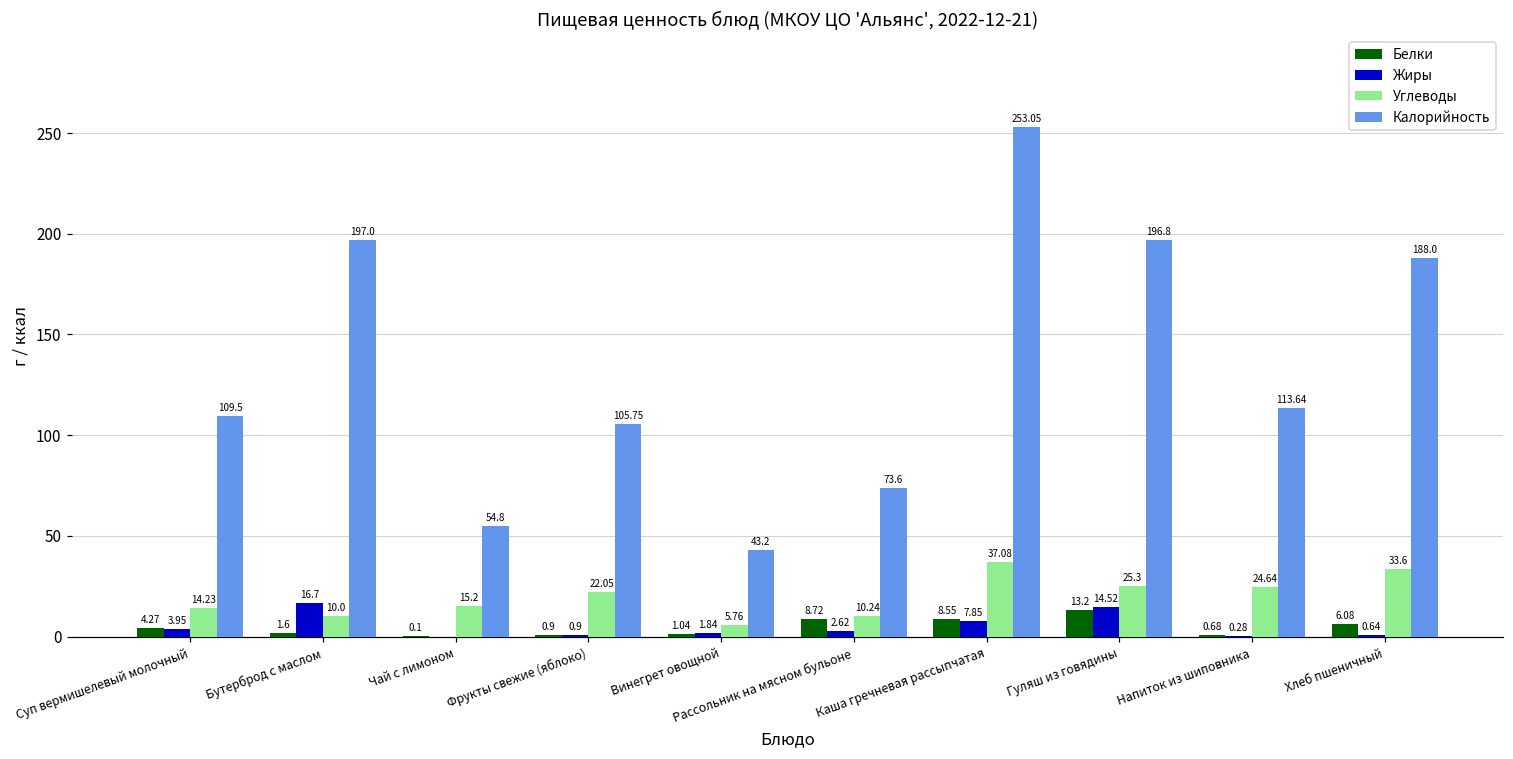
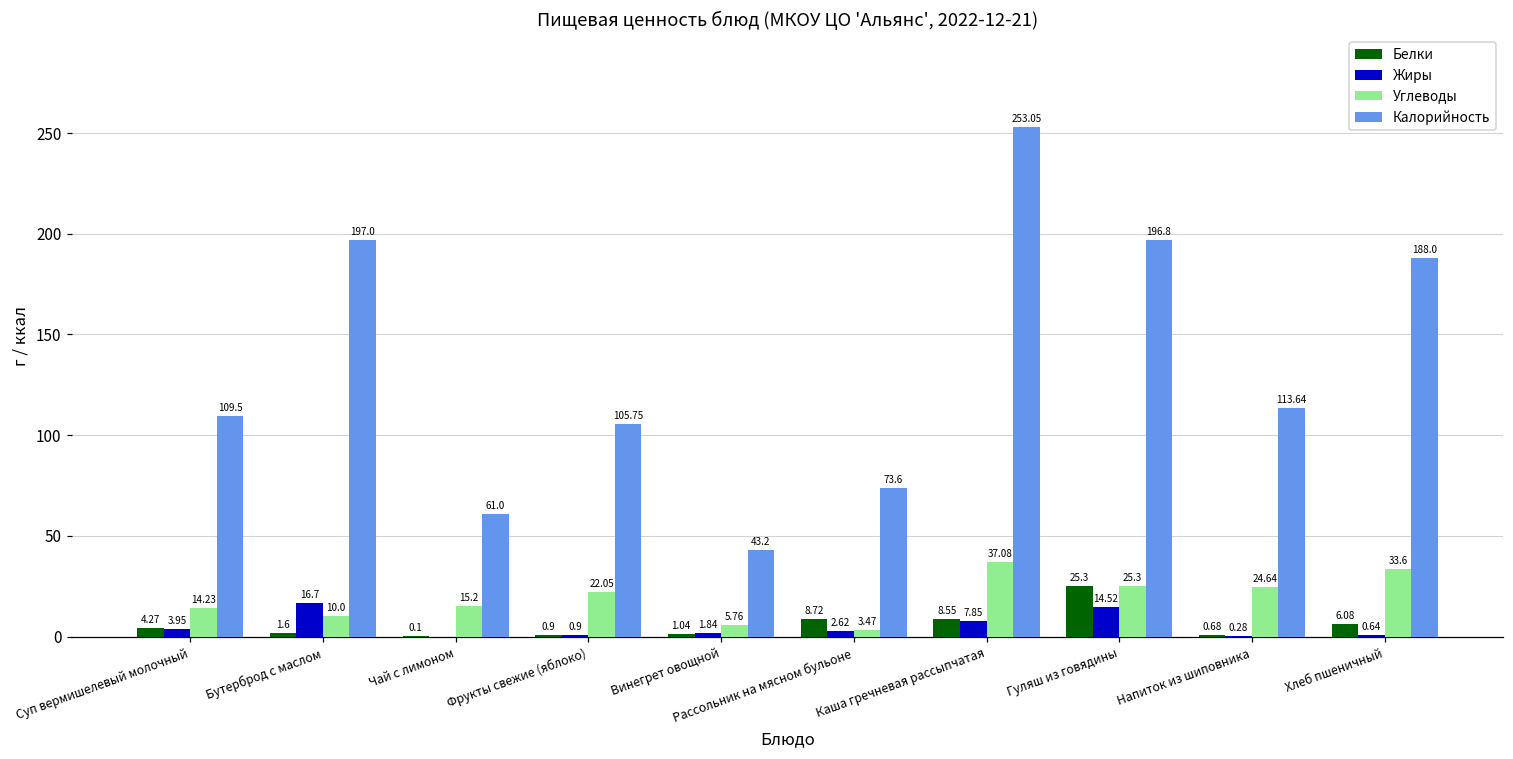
Калорийность, Чай с лимоном: 54.8 -> 61.0
Углеводы, Рассольник на мясном бульоне: 10.24 -> 3.47
Белки, Гуляш из говядины: 13.2 -> 25.3
